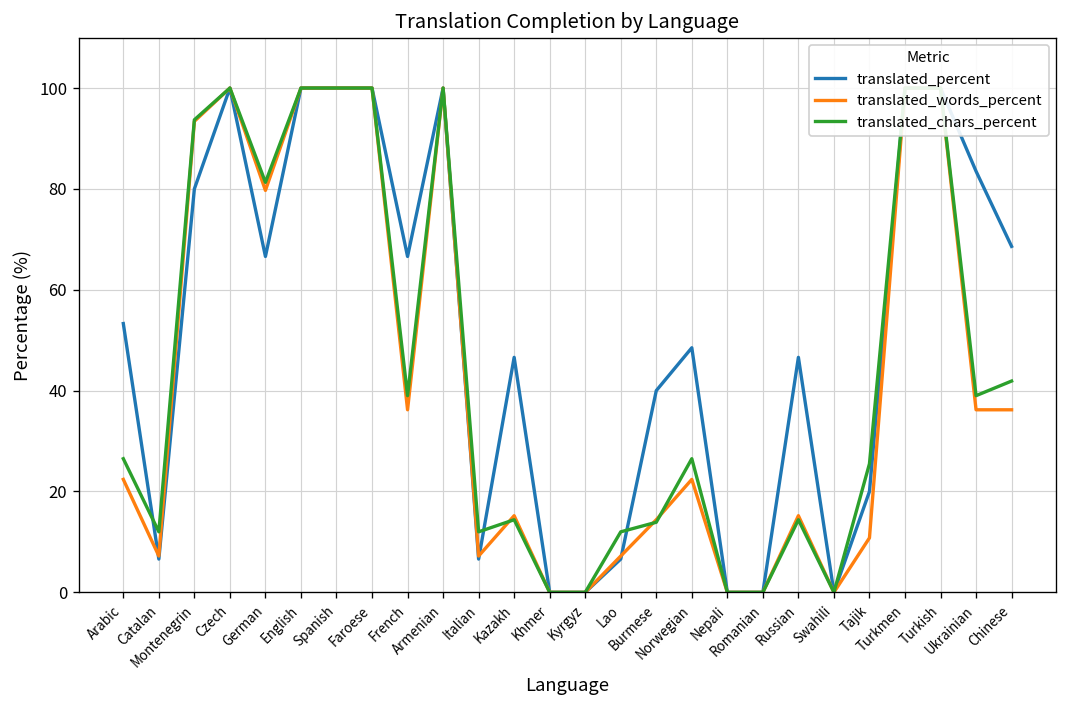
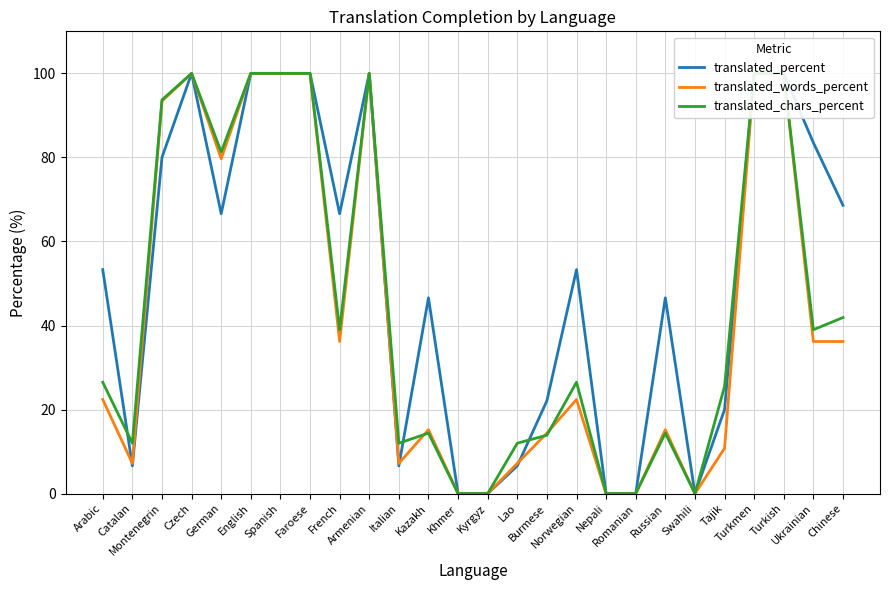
translated_percent, Burmese: 40 -> 22
translated_percent, Norwegian: 49 -> 53
